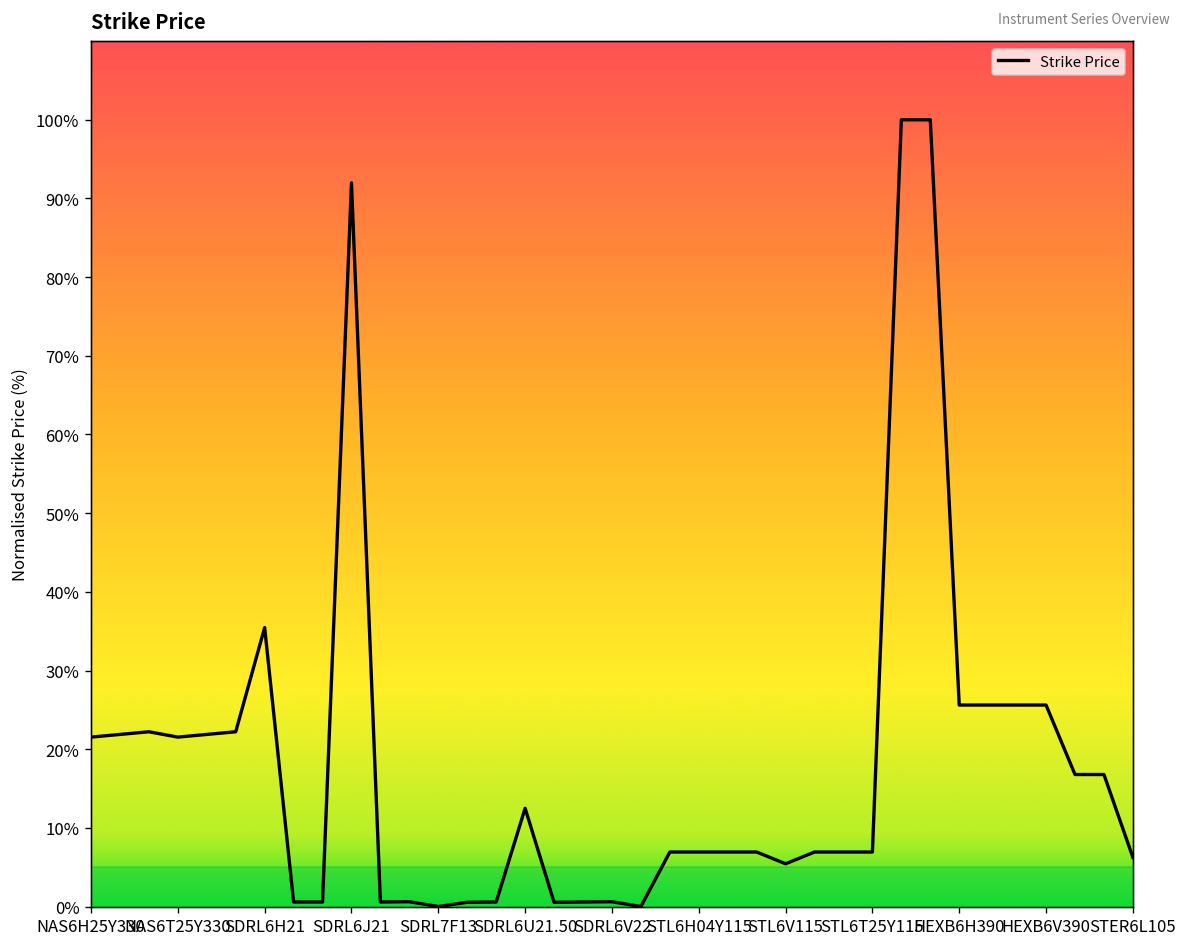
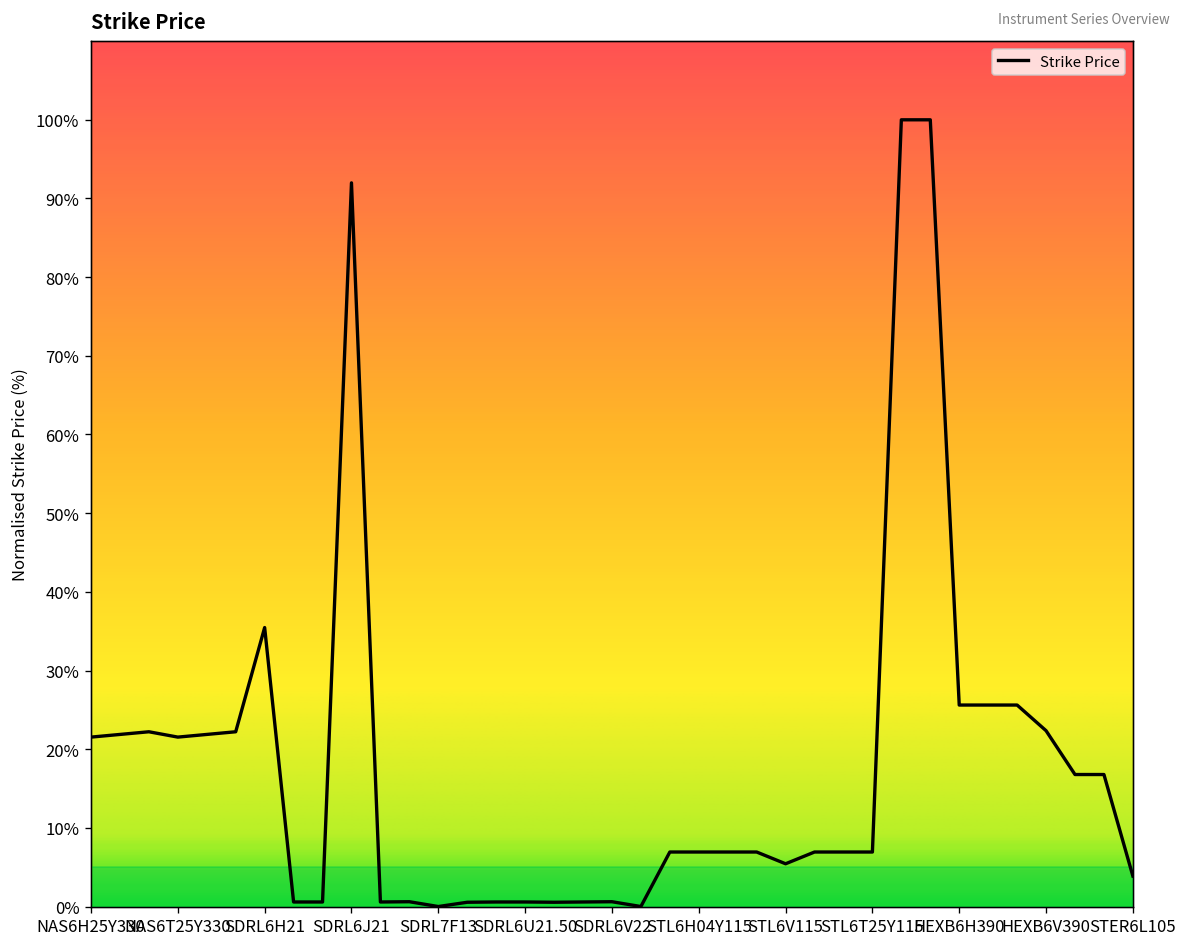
SDRL6U21.50: 12% -> 1%
HEXB6V390: 26% -> 22%
STER6L105: 6% -> 4%
